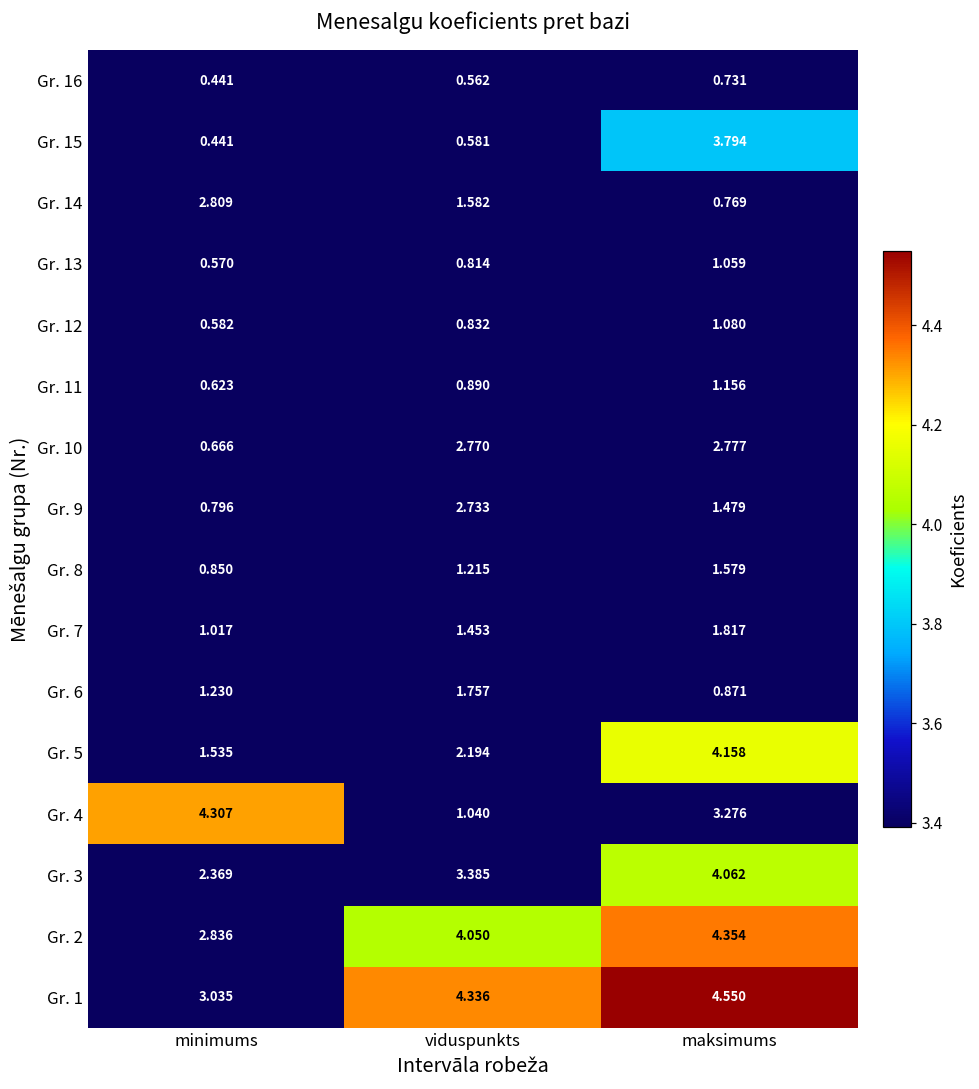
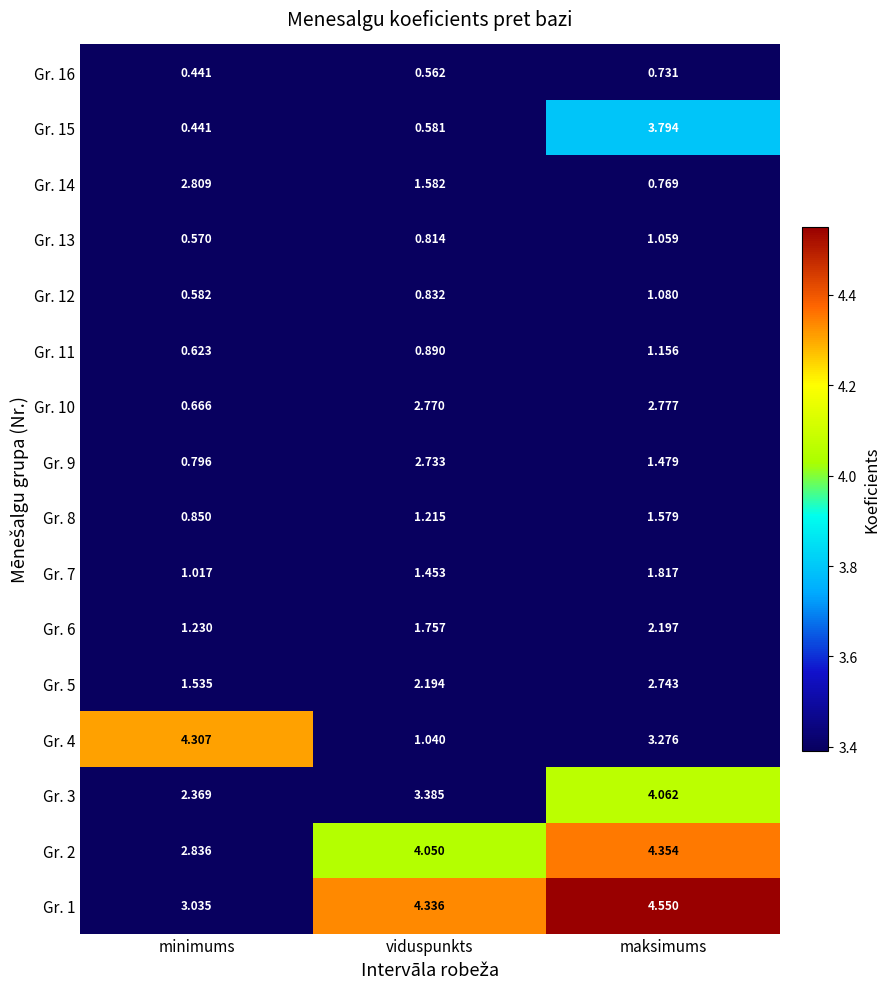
Gr. 6, maksimums: 0.871 -> 2.197
Gr. 5, maksimums: 4.158 -> 2.743
